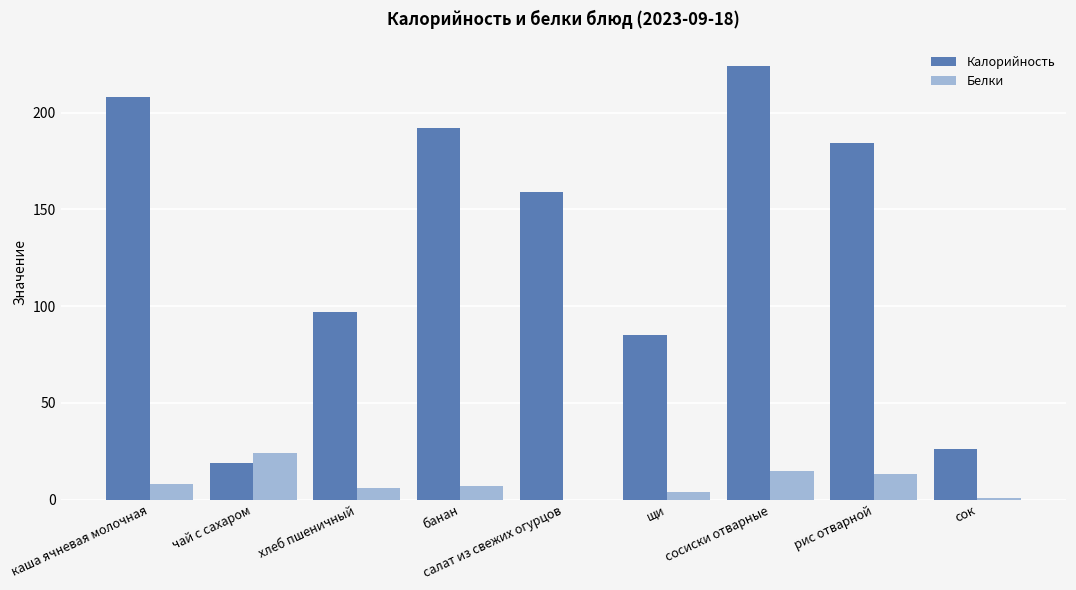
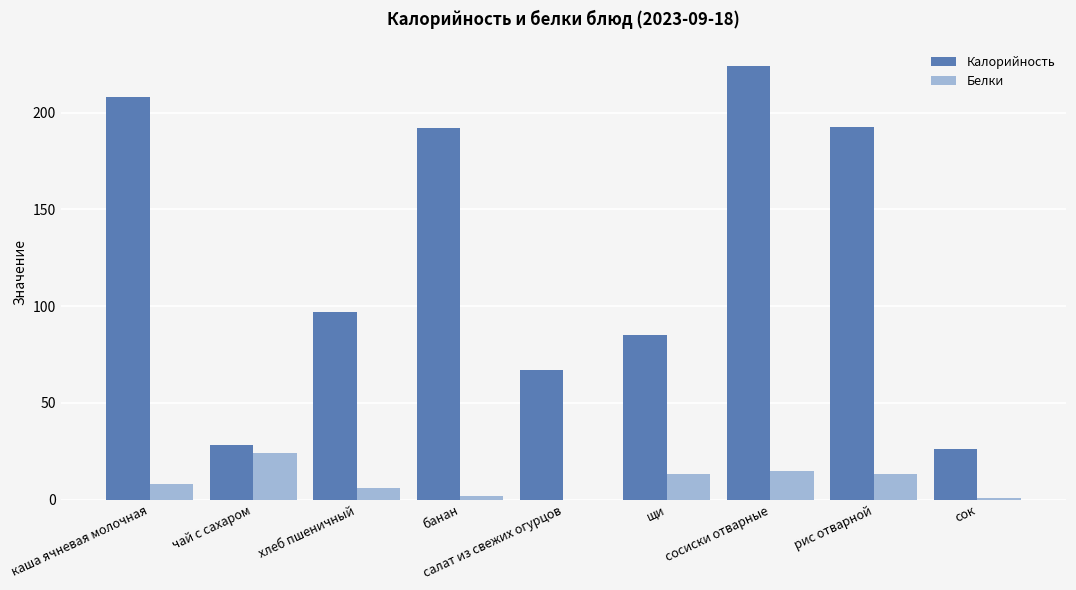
Калорийность, чай с сахаром: 19 -> 28
Белки, банан: 7 -> 2
Калорийность, салат из свежих огурцов: 159 -> 67
Белки, щи: 4 -> 13
Калорийность, рис отварной: 184 -> 193
